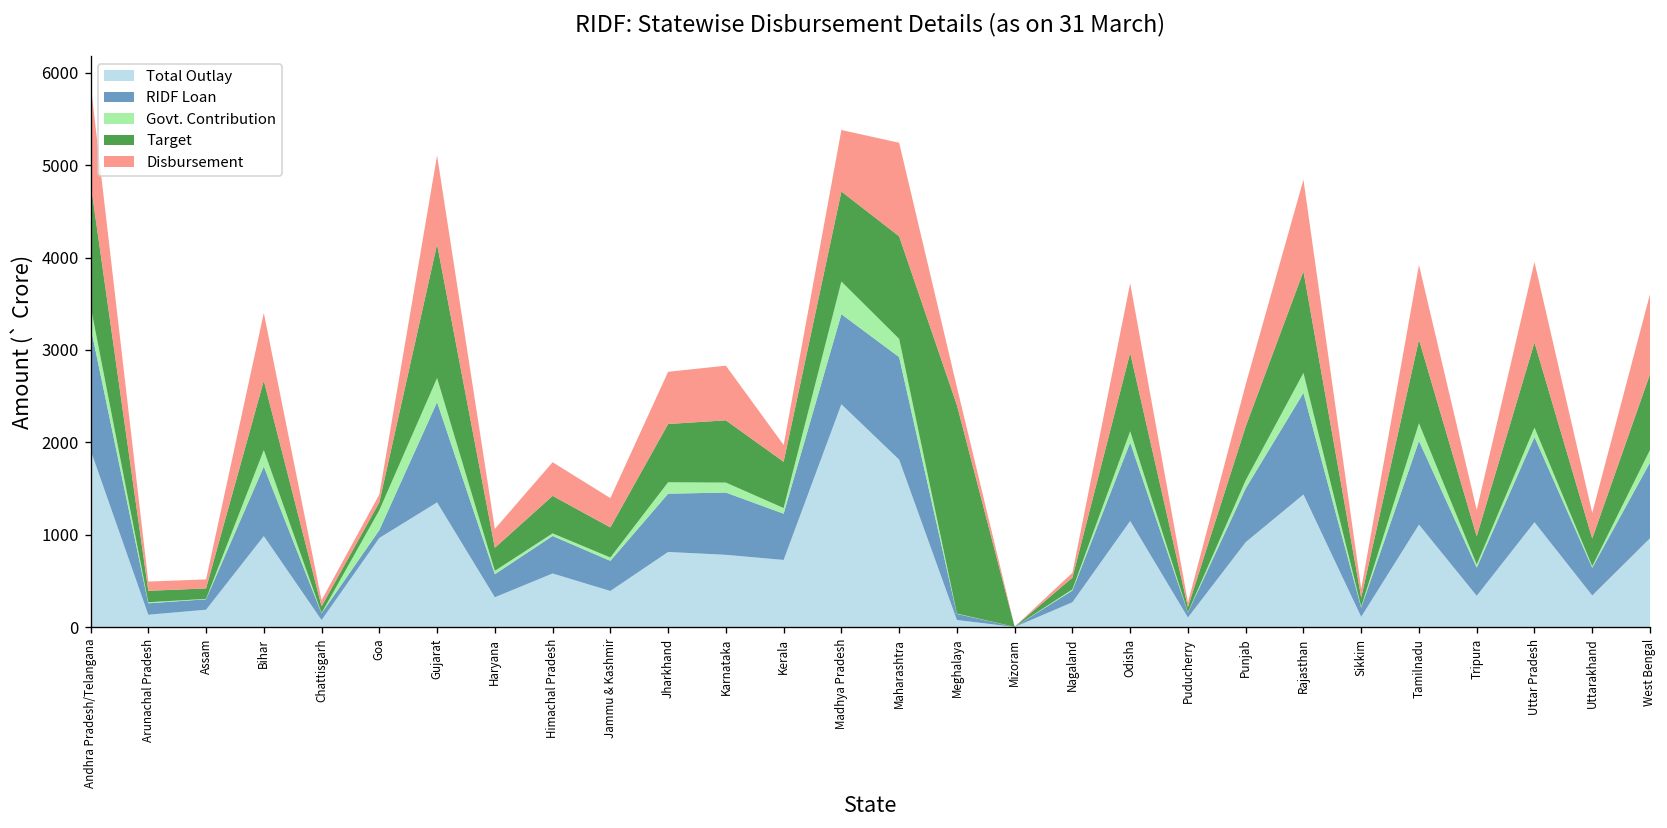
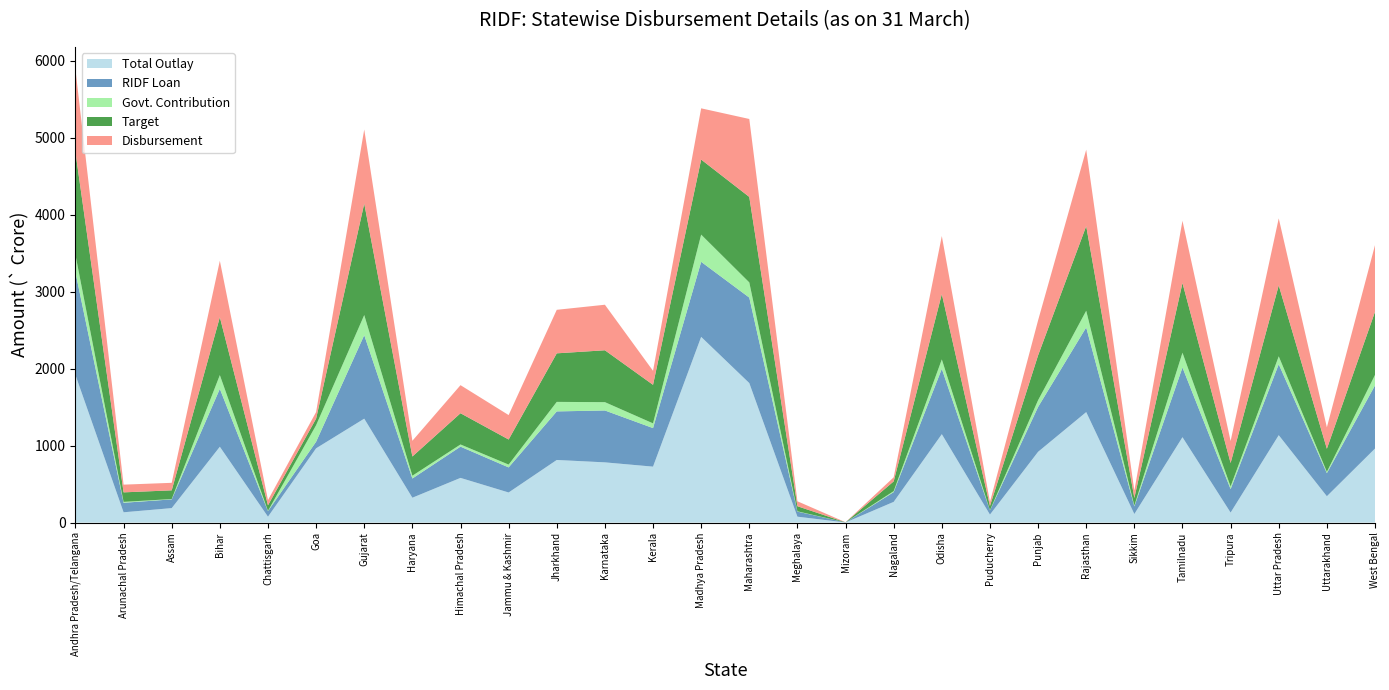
Target, Meghalaya: 2300 -> 100
Disbursement, Meghalaya: 200 -> 100
Total Outlay, Tripura: 300 -> 100
